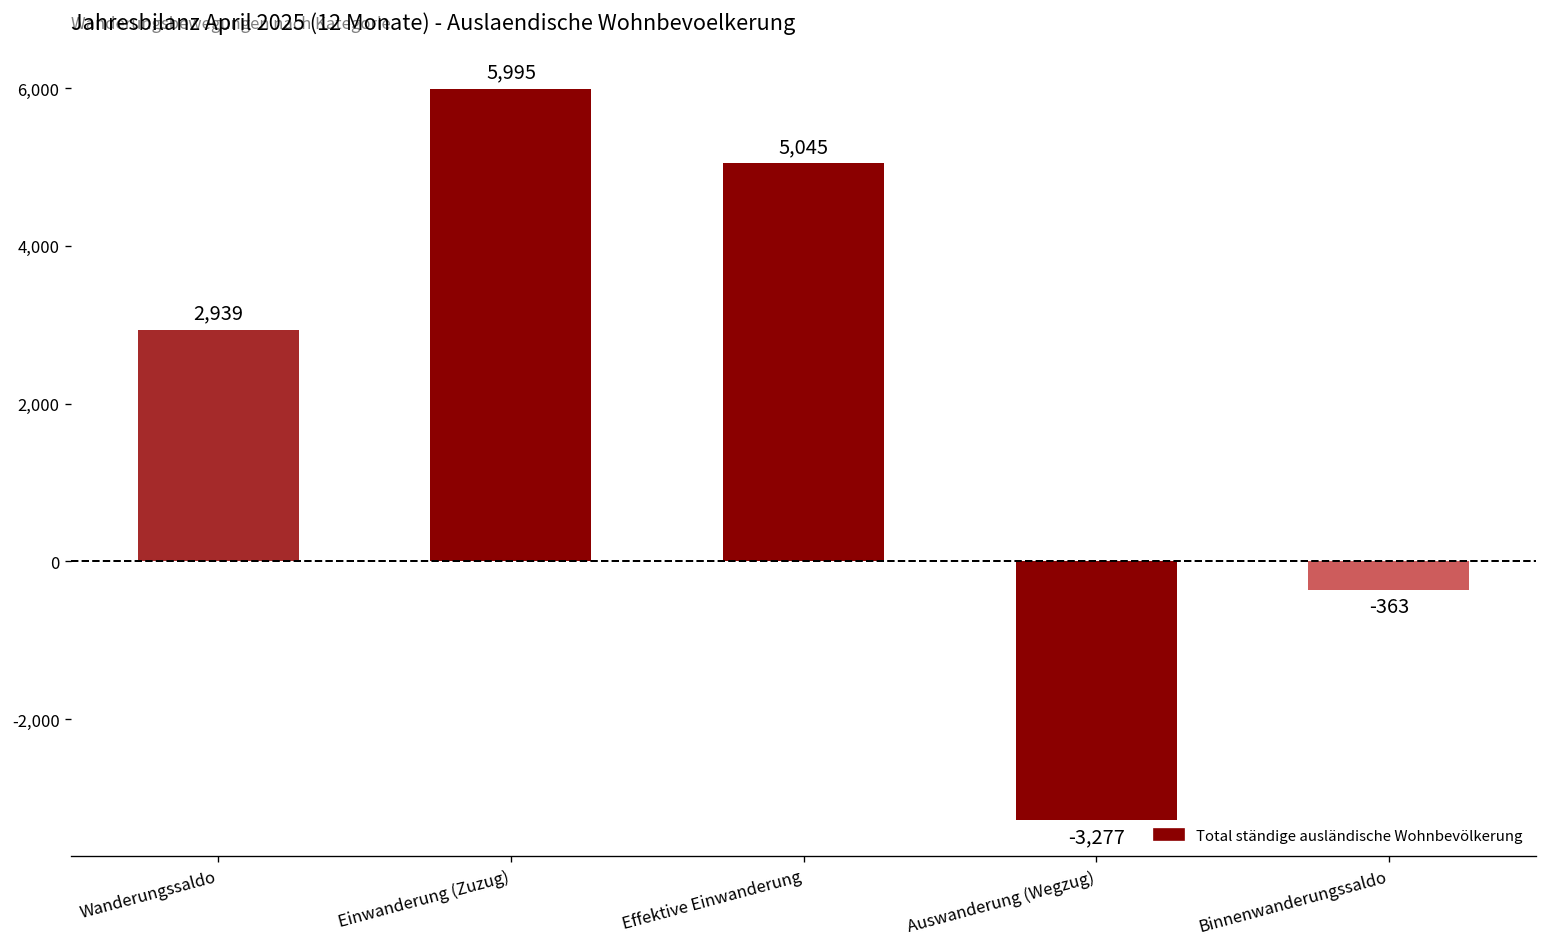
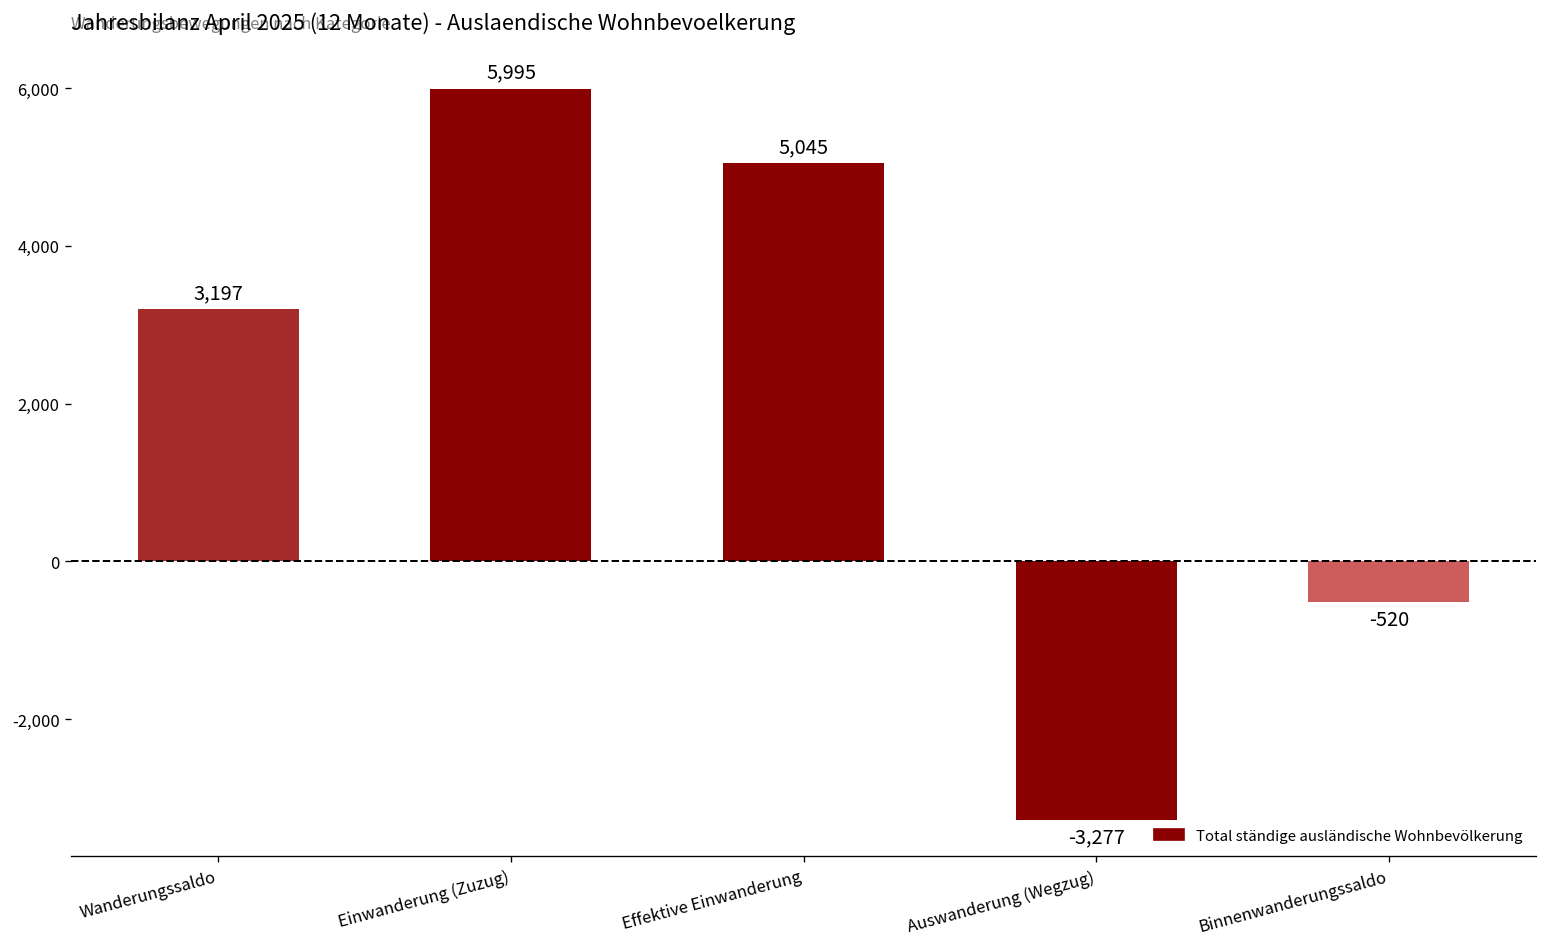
Wanderungssaldo: 2,939 -> 3,197
Binnenwanderungssaldo: -363 -> -520
